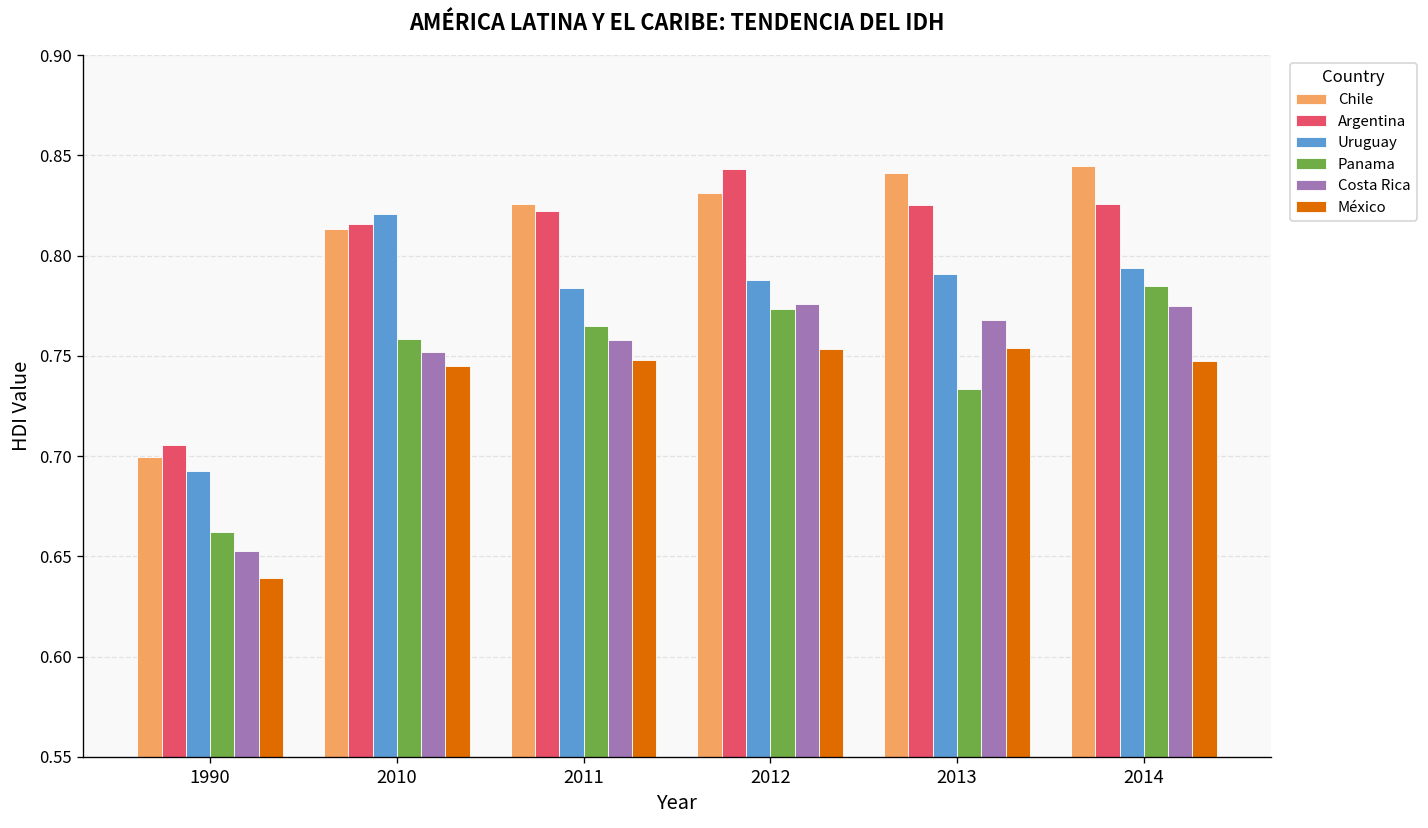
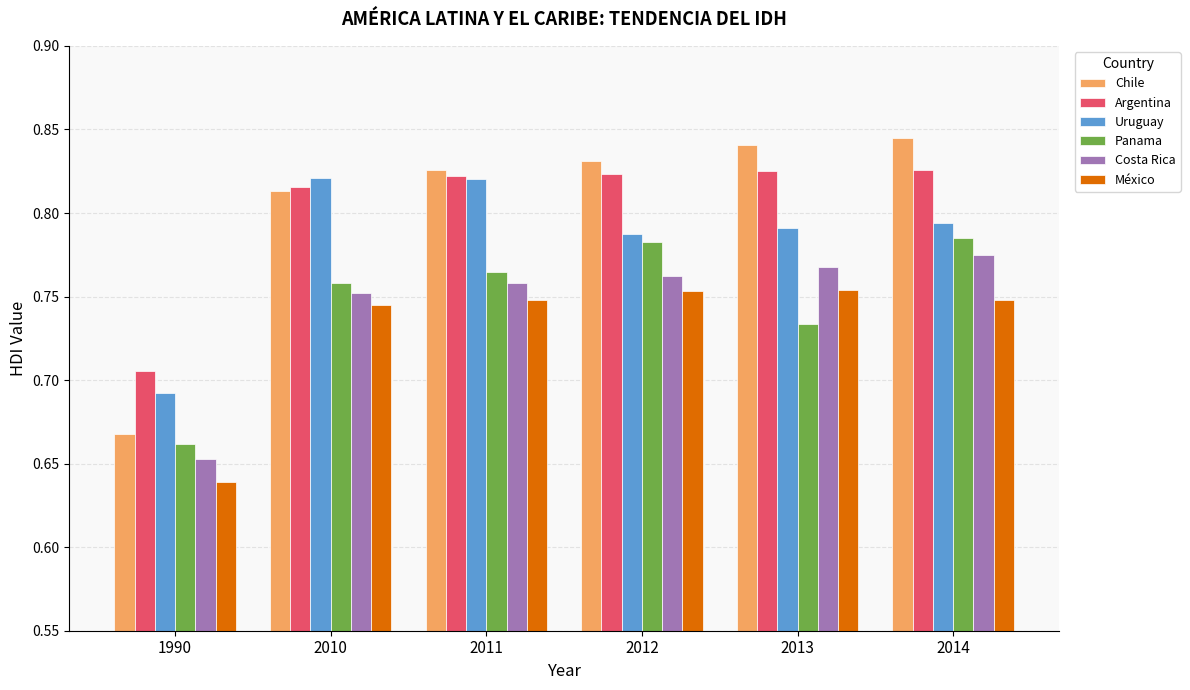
Chile, 1990: 0.700 -> 0.668
Uruguay, 2011: 0.784 -> 0.820
Argentina, 2012: 0.843 -> 0.823
Panama, 2012: 0.773 -> 0.783
Costa Rica, 2012: 0.776 -> 0.762
